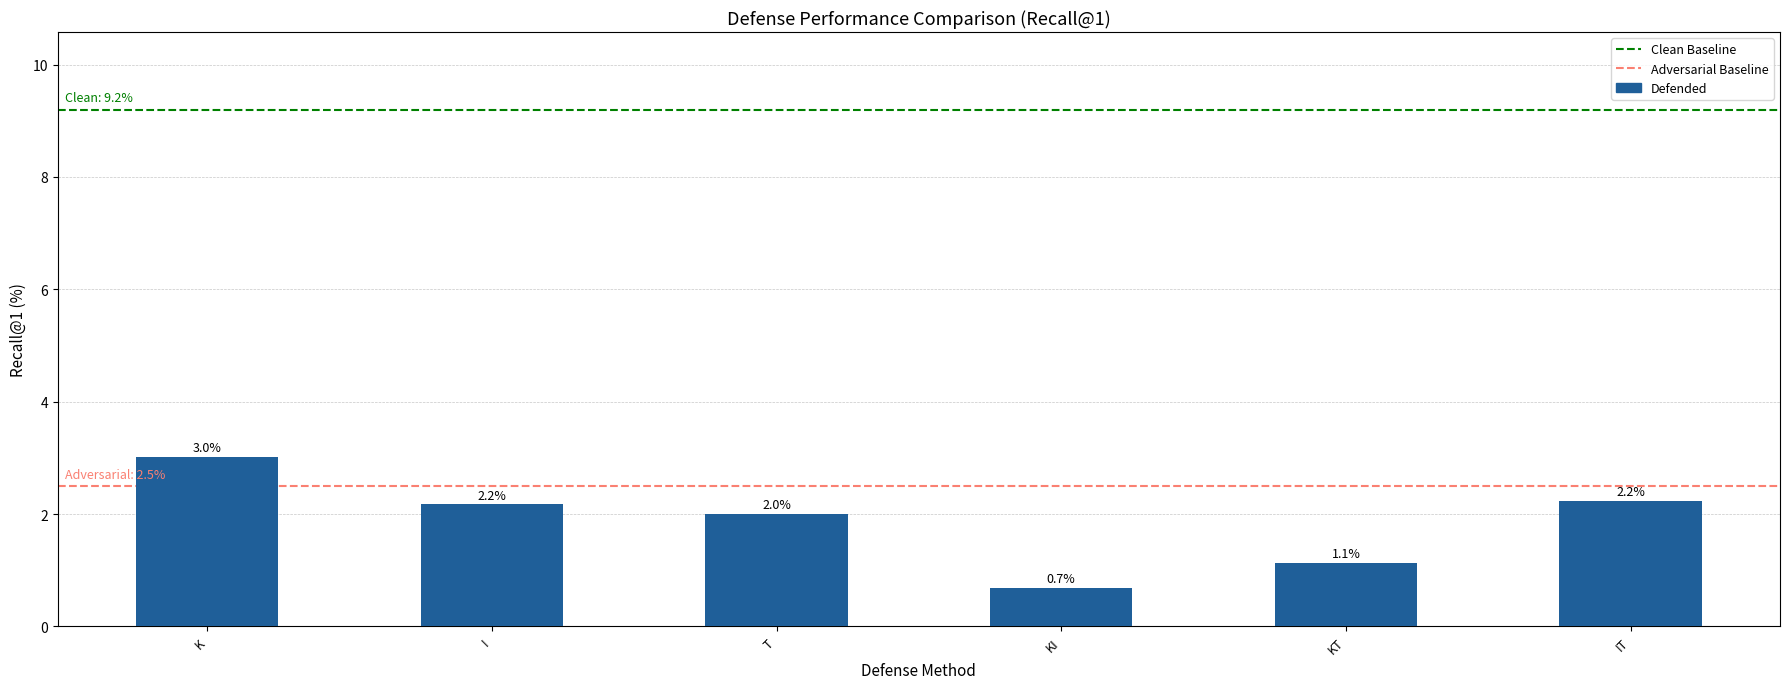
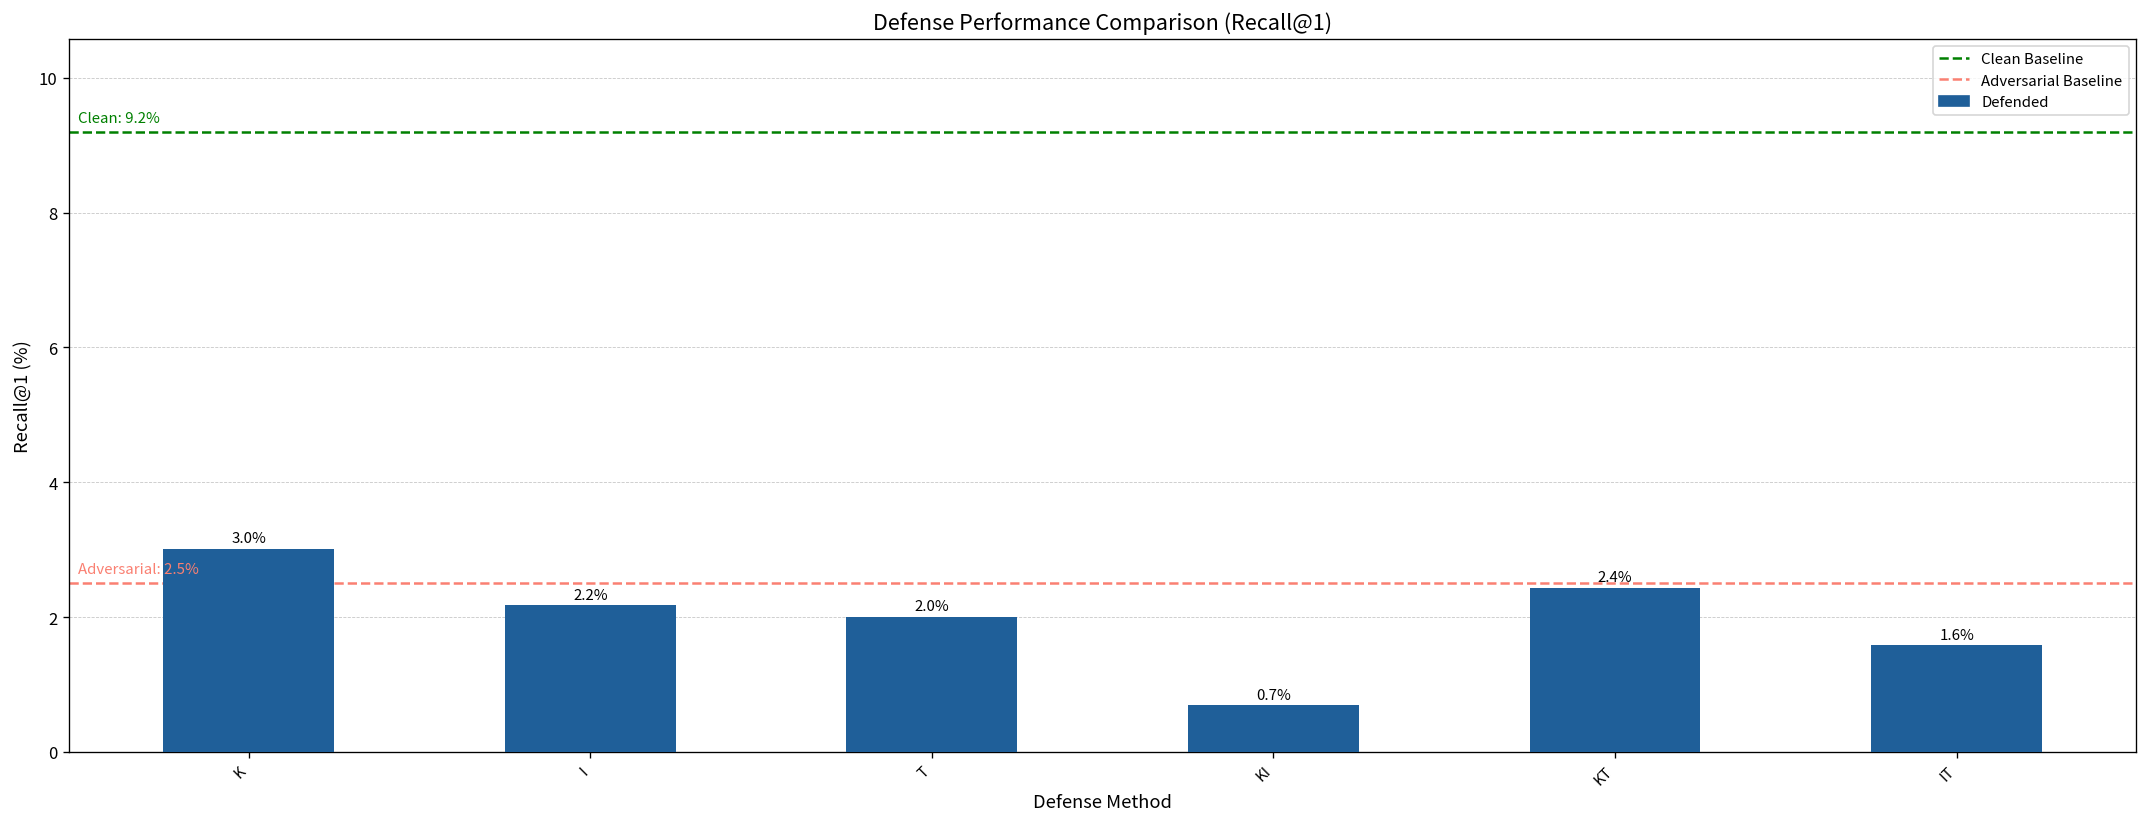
KT: 1.1% -> 2.4%
IT: 2.2% -> 1.6%
